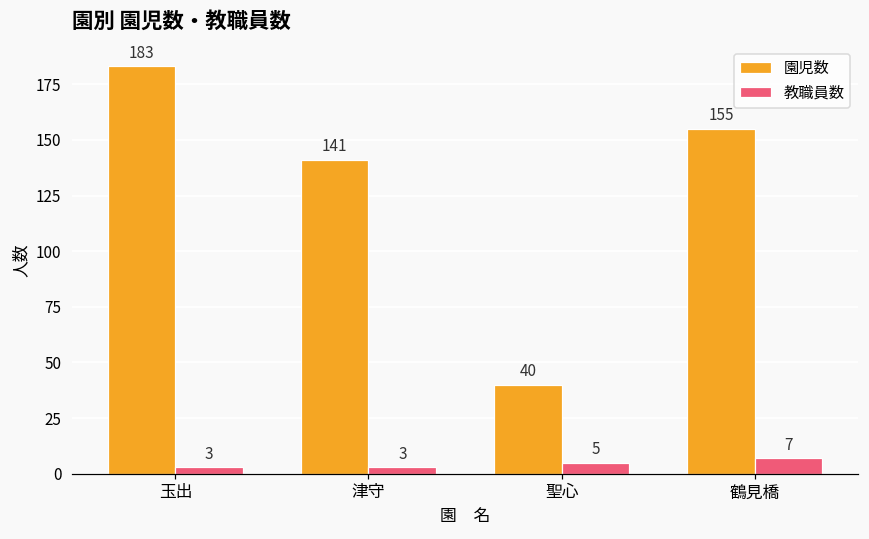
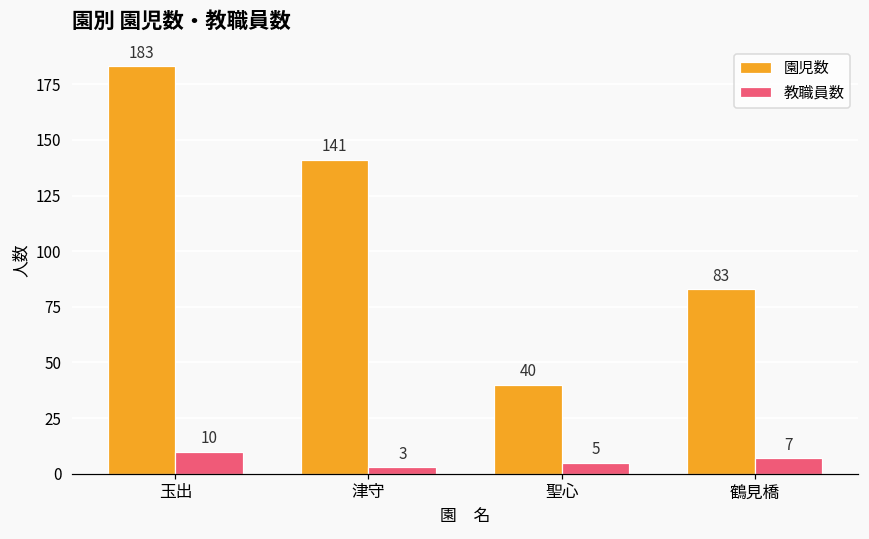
教職員数, 玉出: 3 -> 10
園児数, 鶴見橋: 155 -> 83
